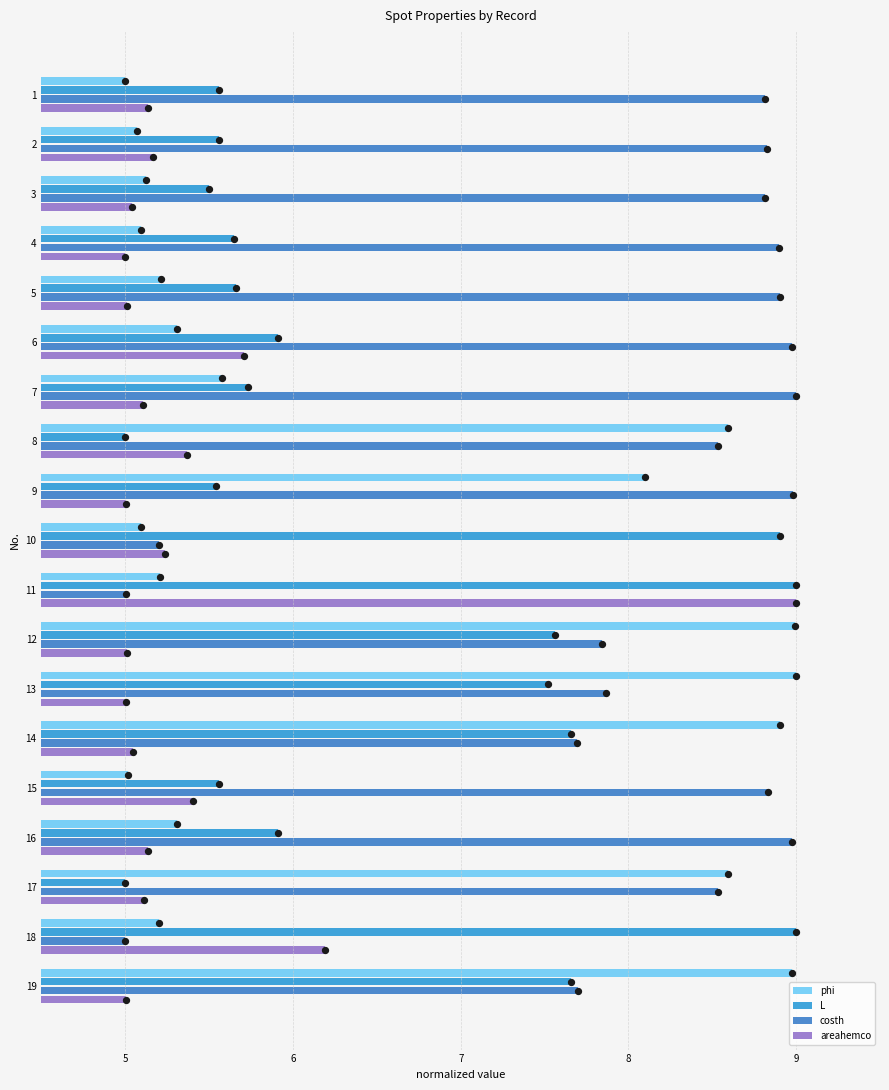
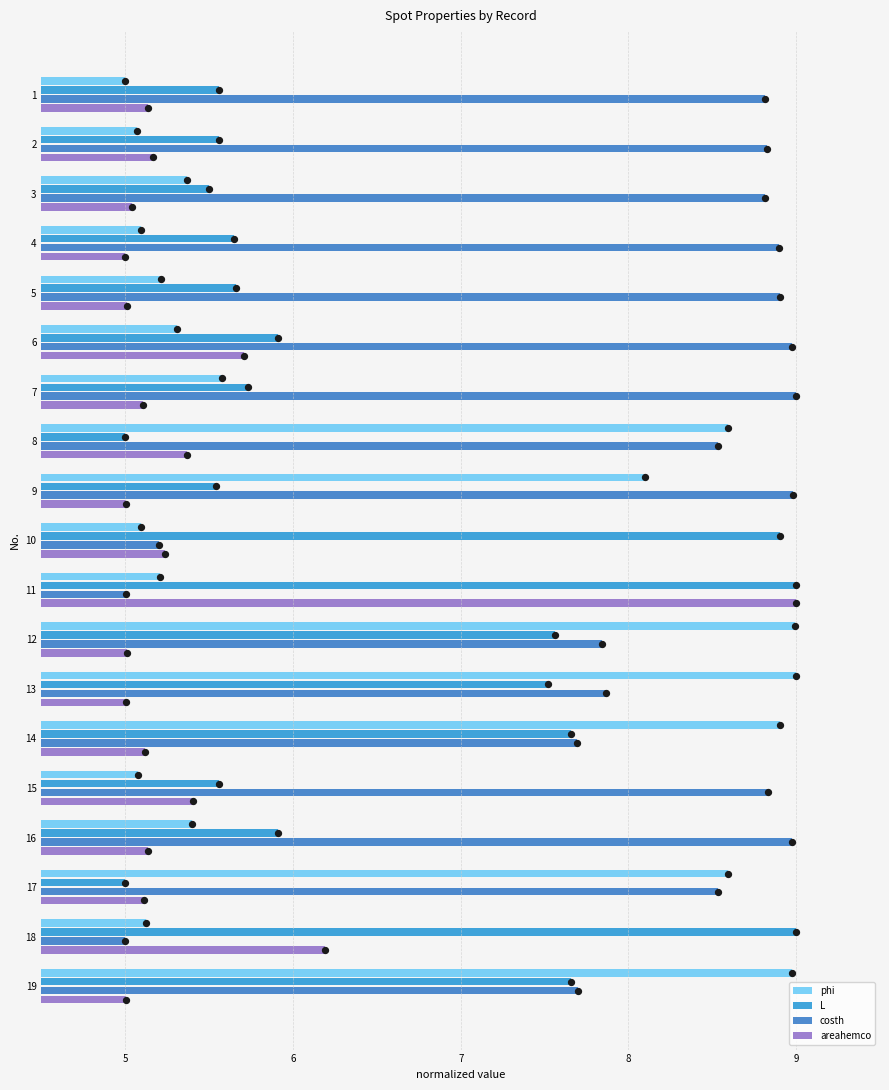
phi, 3: 5.13 -> 5.37
areahemco, 14: 5.05 -> 5.12
phi, 15: 5.02 -> 5.08
phi, 16: 5.31 -> 5.40
phi, 18: 5.20 -> 5.13
